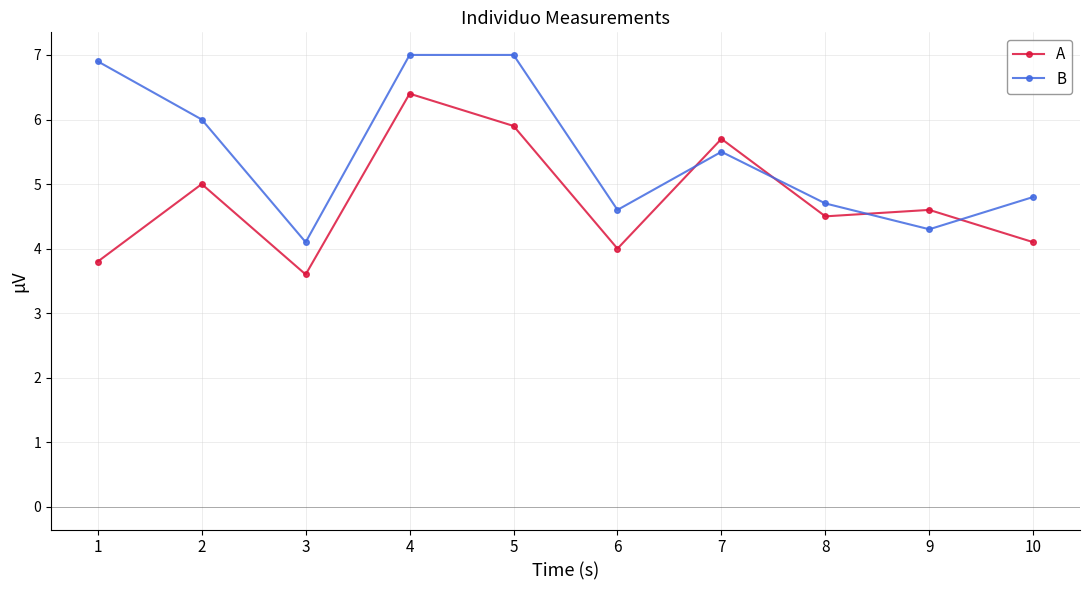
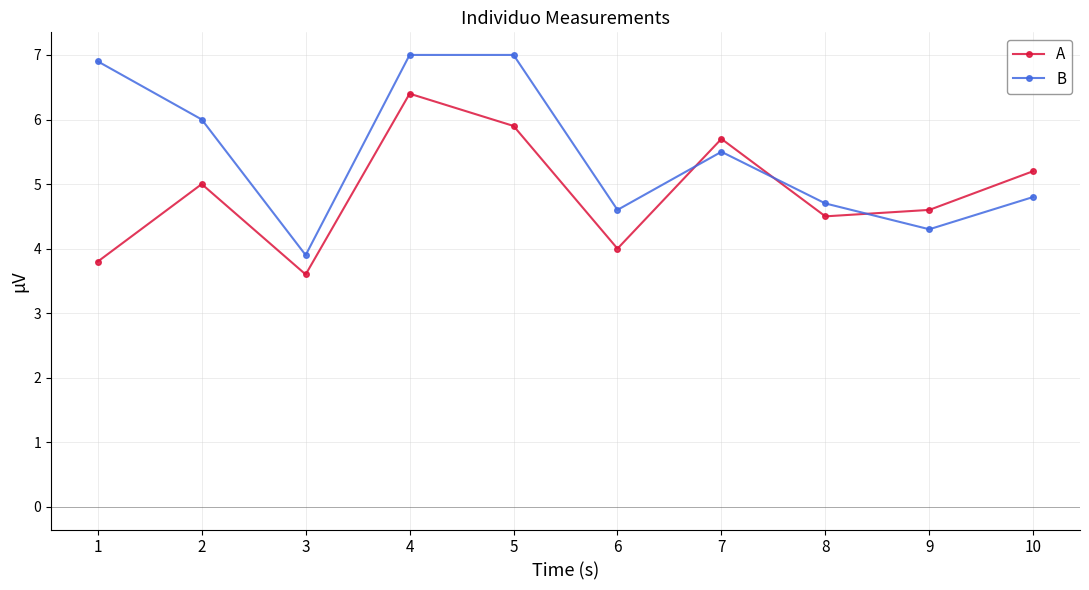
B, 3: 4.1 -> 3.9
A, 10: 4.1 -> 5.2
